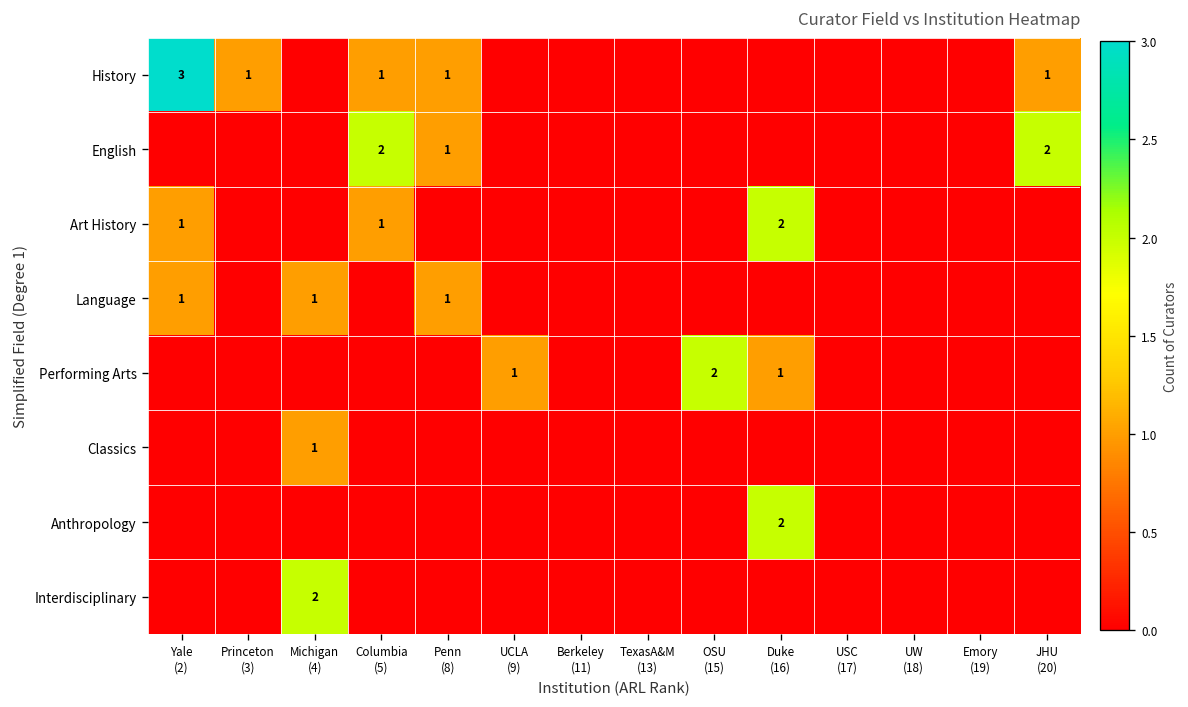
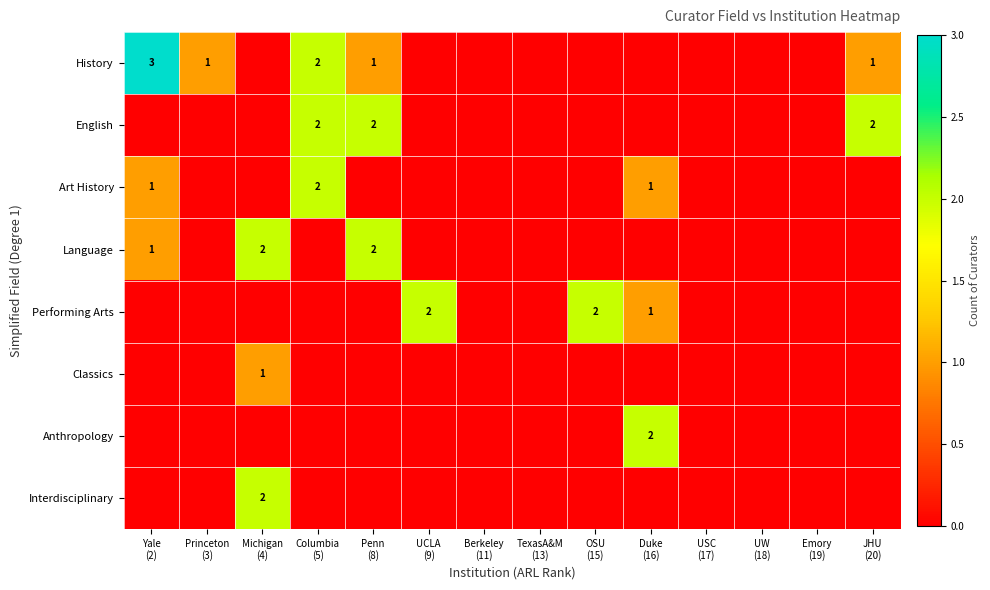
History, Columbia (5): 1 -> 2
English, Penn (8): 1 -> 2
Art History, Columbia (5): 1 -> 2
Art History, Duke (16): 2 -> 1
Language, Michigan (4): 1 -> 2
Language, Penn (8): 1 -> 2
Performing Arts, UCLA (9): 1 -> 2
